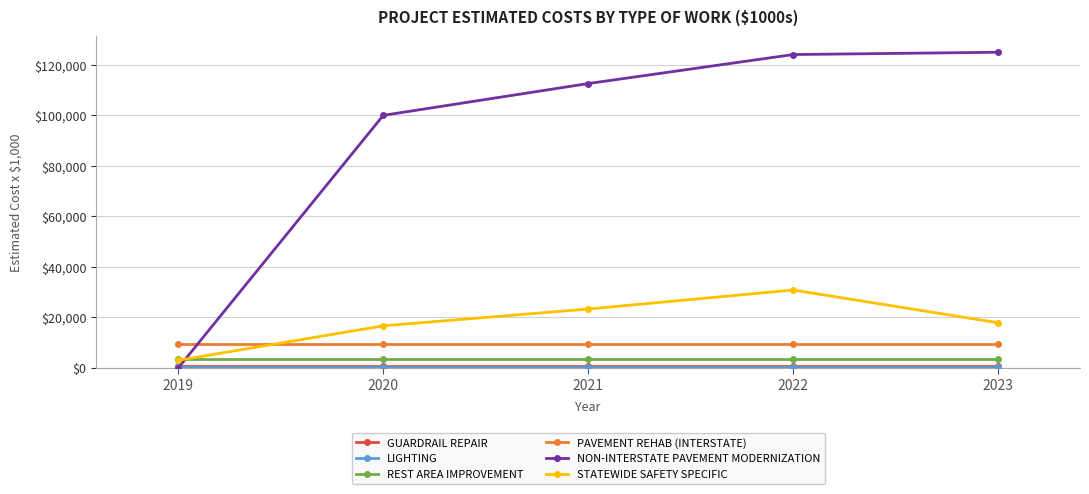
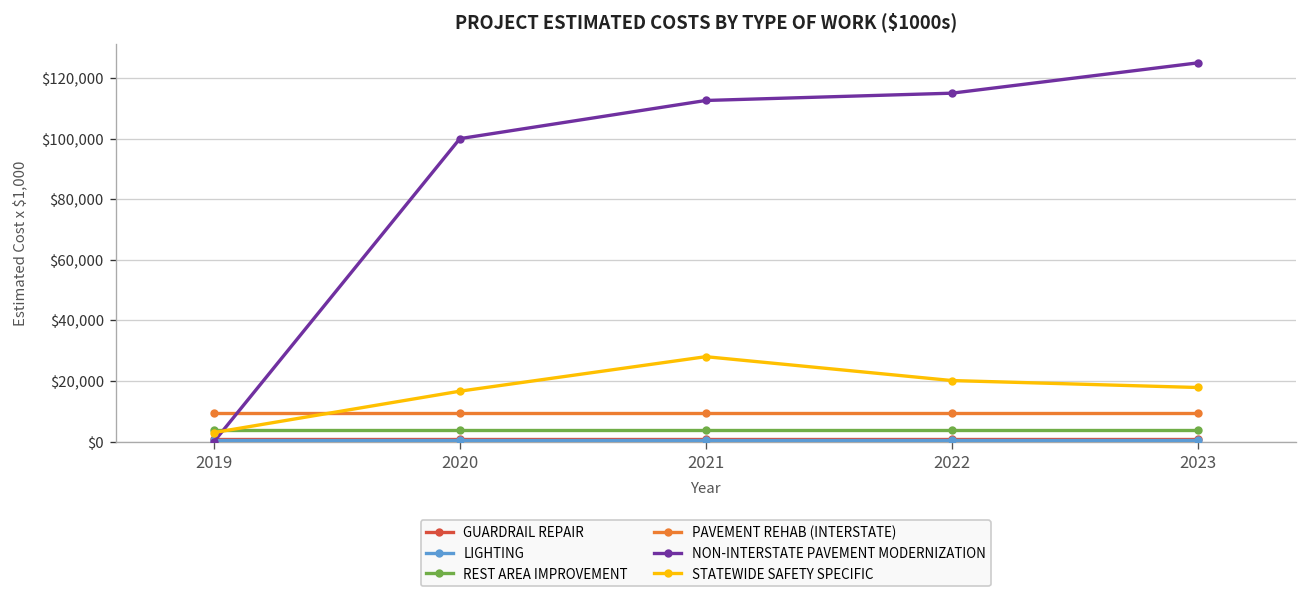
STATEWIDE SAFETY SPECIFIC, 2021: $23,000 -> $28,000
NON-INTERSTATE PAVEMENT MODERNIZATION, 2022: $124,000 -> $115,000
STATEWIDE SAFETY SPECIFIC, 2022: $31,000 -> $20,000
